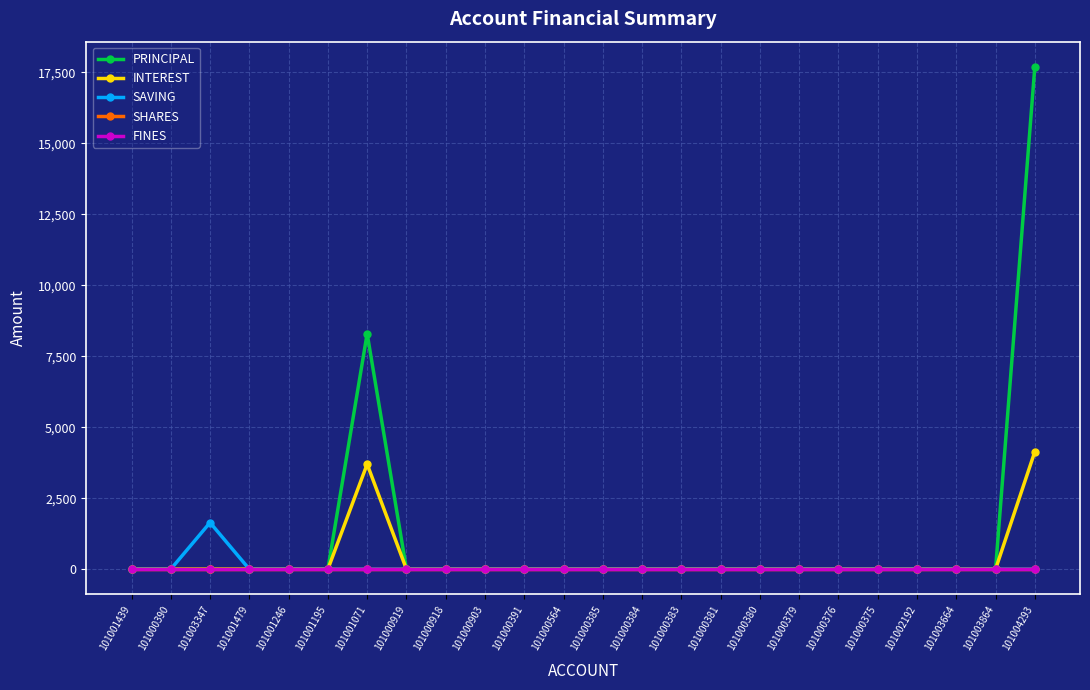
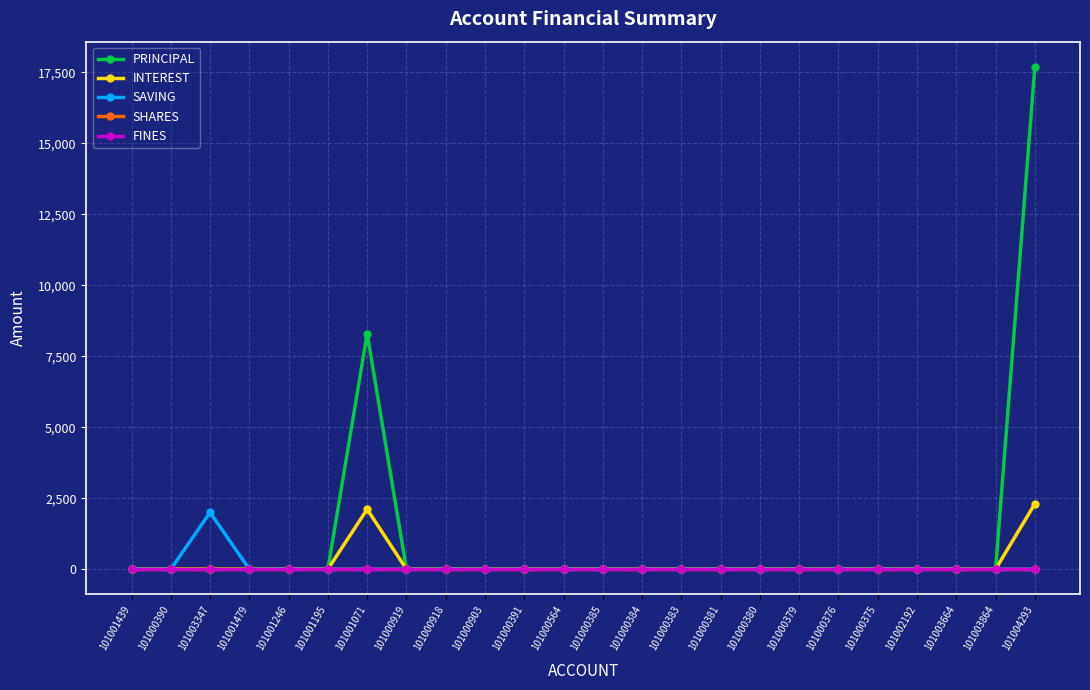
SAVING, 101003347: 1,600 -> 2,000
INTEREST, 101001071: 3,700 -> 2,100
INTEREST, 101004293: 4,100 -> 2,300
